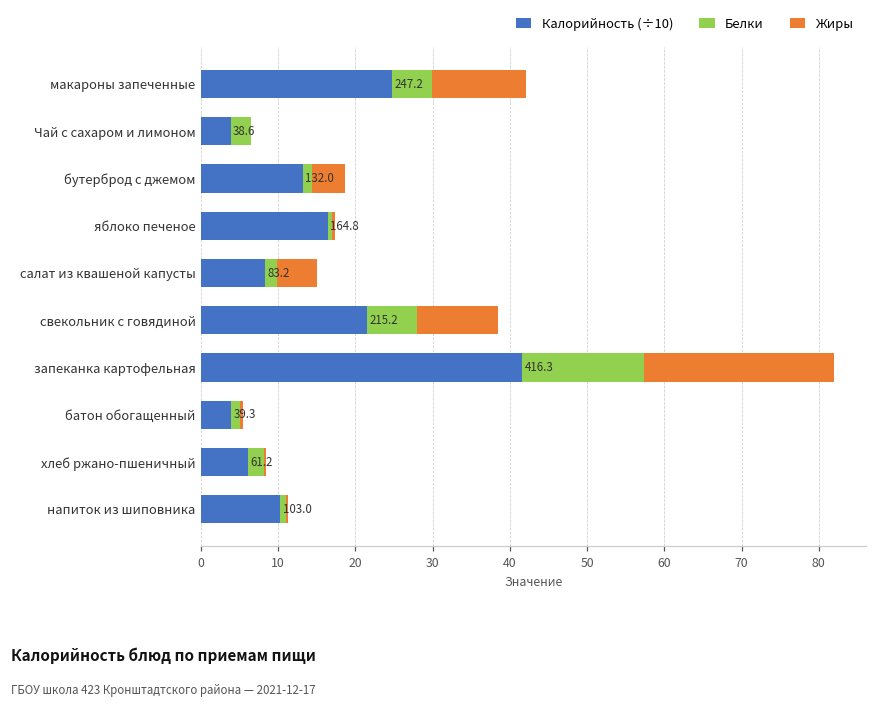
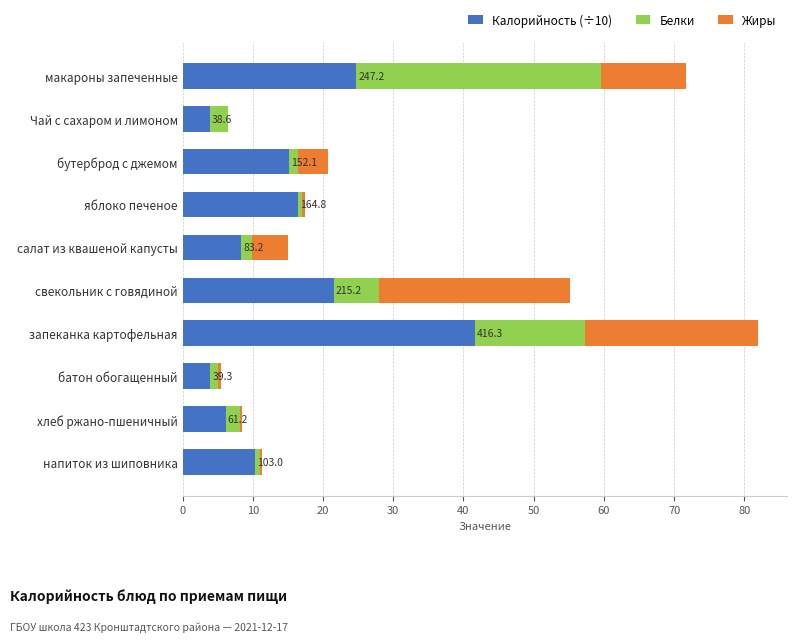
Белки, макароны запеченные: 5 -> 35
Калорийность (÷10), бутерброд с джемом: 132.0 -> 152.1
Жиры, свекольник с говядиной: 11 -> 27
